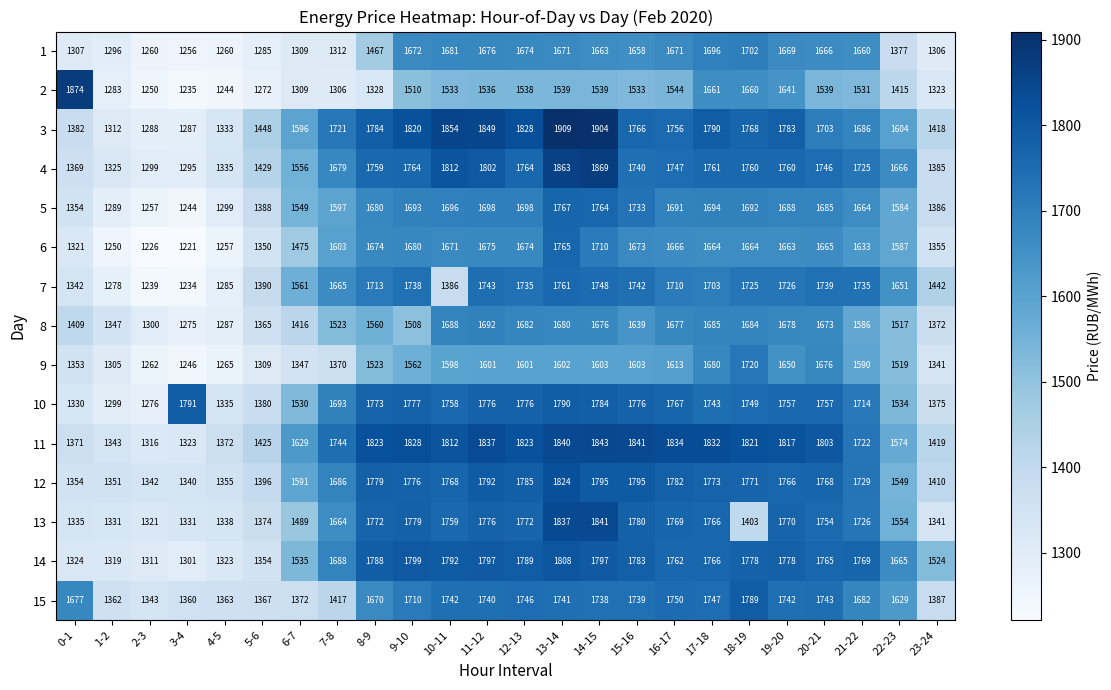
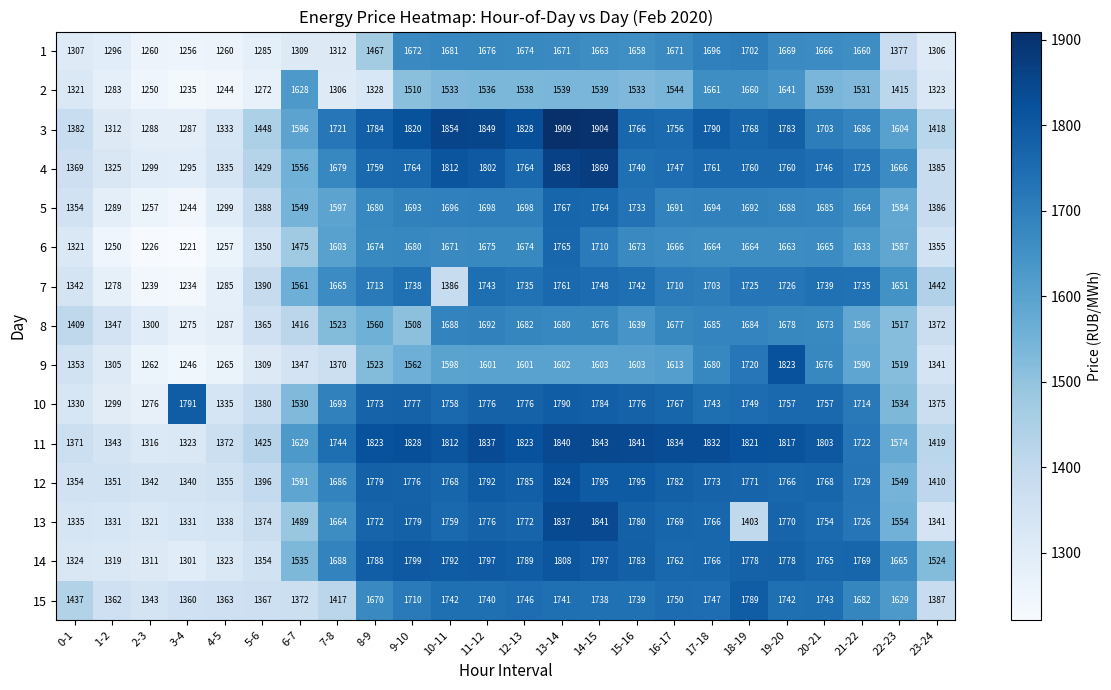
2, 0-1: 1874 -> 1321
2, 6-7: 1309 -> 1628
9, 19-20: 1650 -> 1823
15, 0-1: 1677 -> 1437
